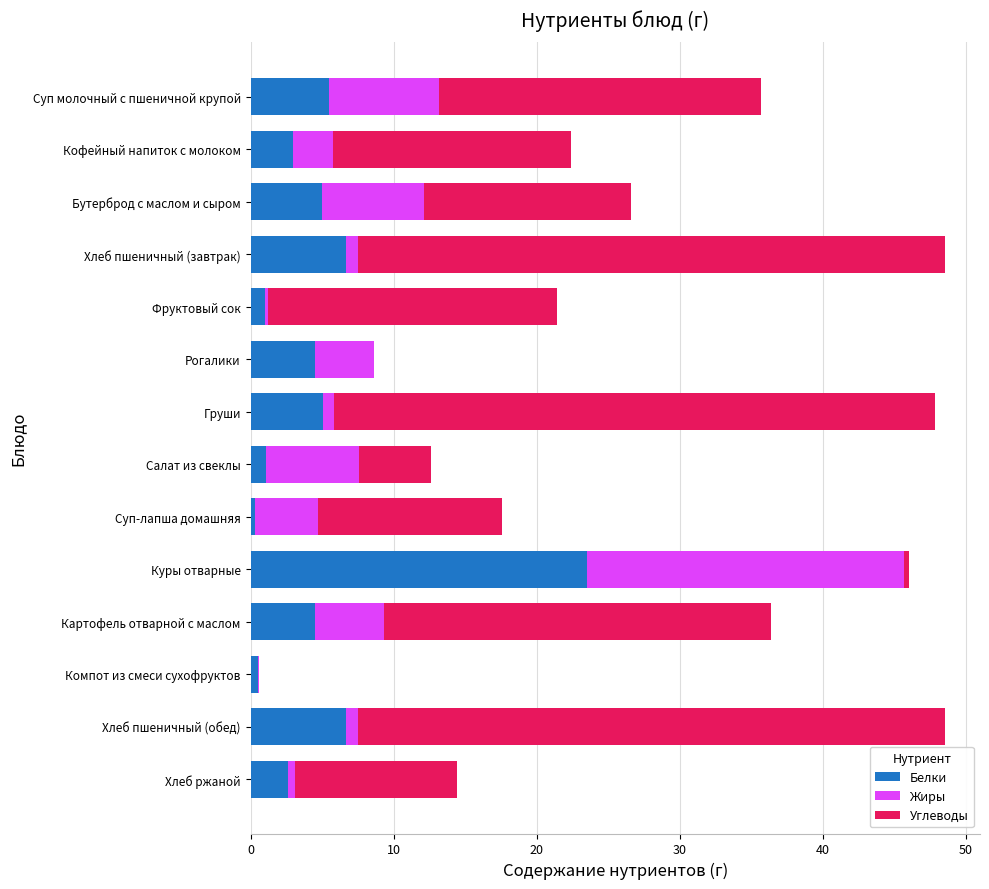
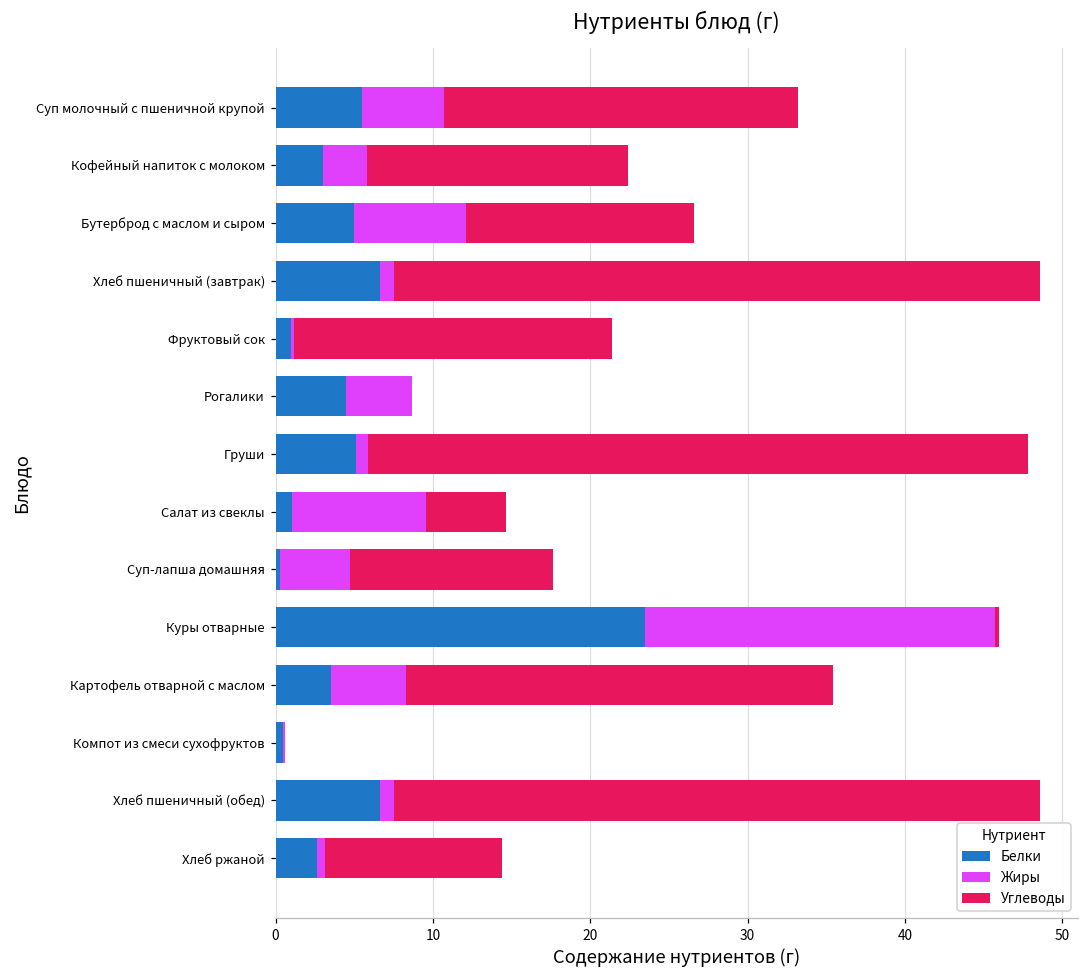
Жиры, Суп молочный с пшеничной крупой: 7.7 -> 5.2
Жиры, Салат из свеклы: 6.5 -> 8.5
Белки, Картофель отварной с маслом: 4.5 -> 3.5
